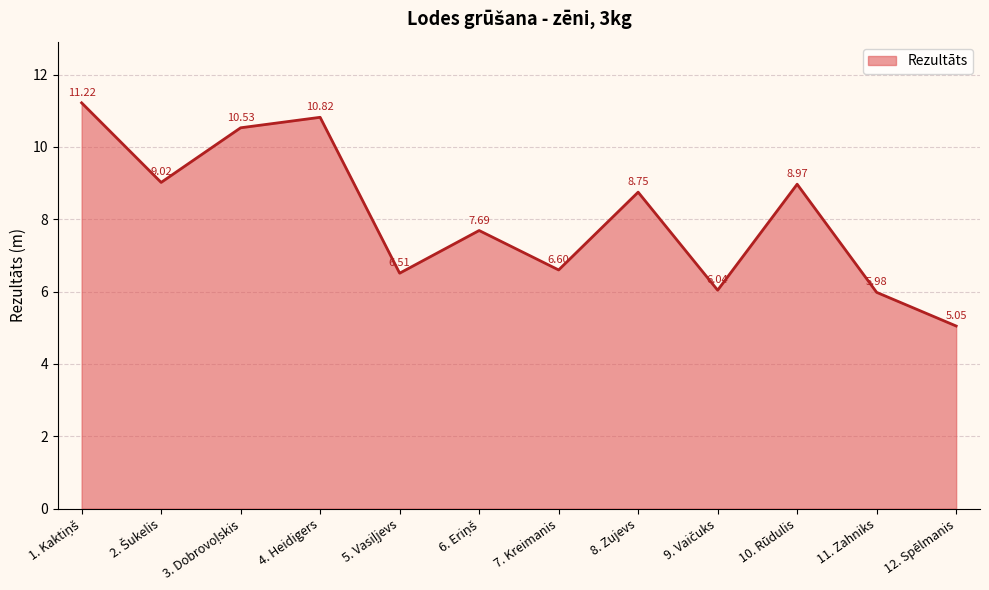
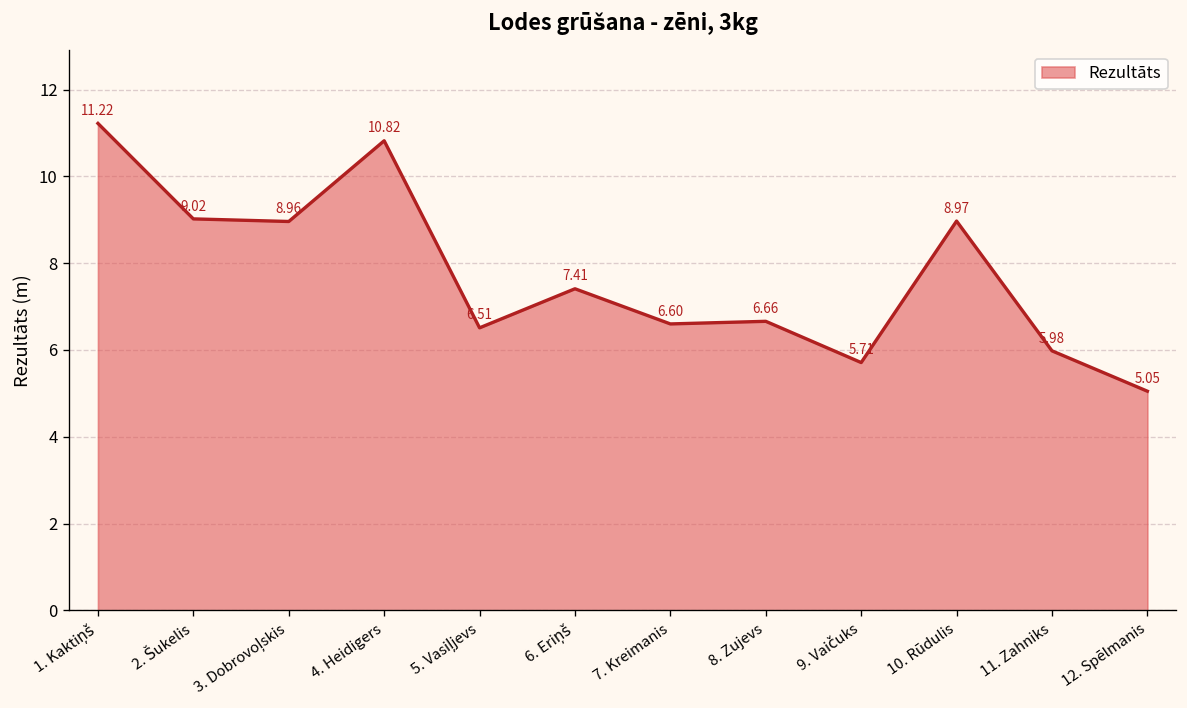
3. Dobrovoļskis: 10.53 -> 8.96
6. Eriņš: 7.69 -> 7.41
8. Zujevs: 8.75 -> 6.66
9. Vaičuks: 6.04 -> 5.71
